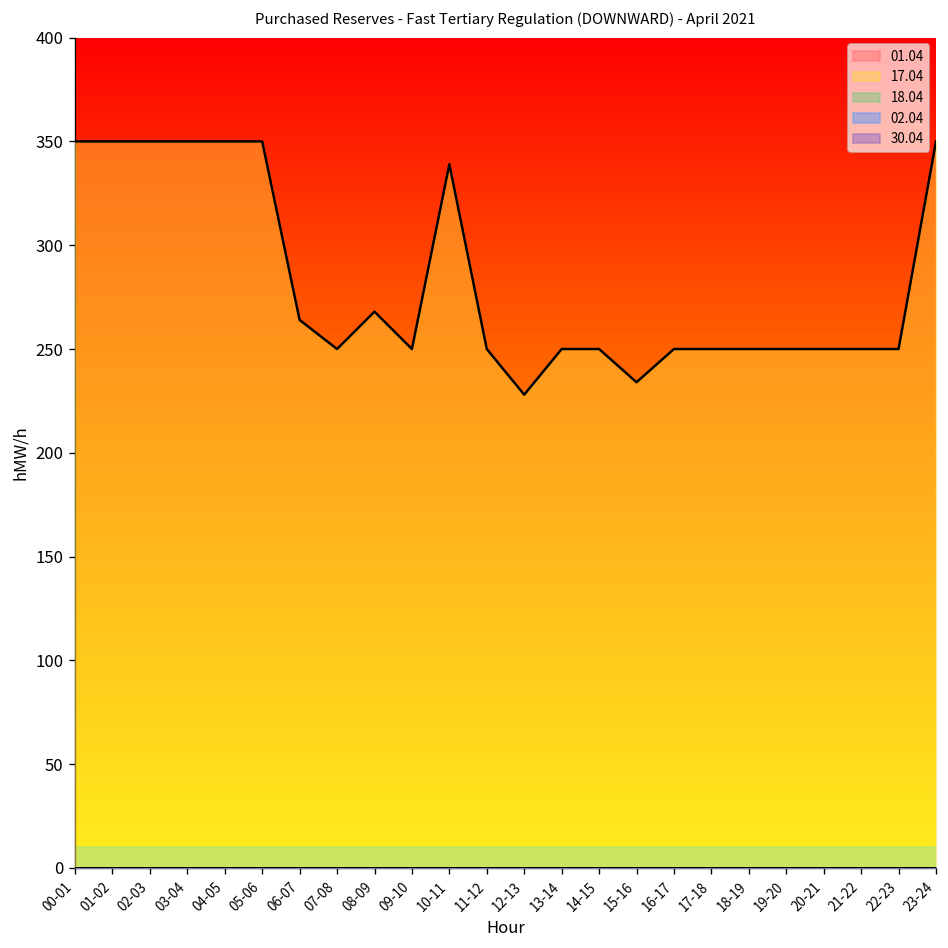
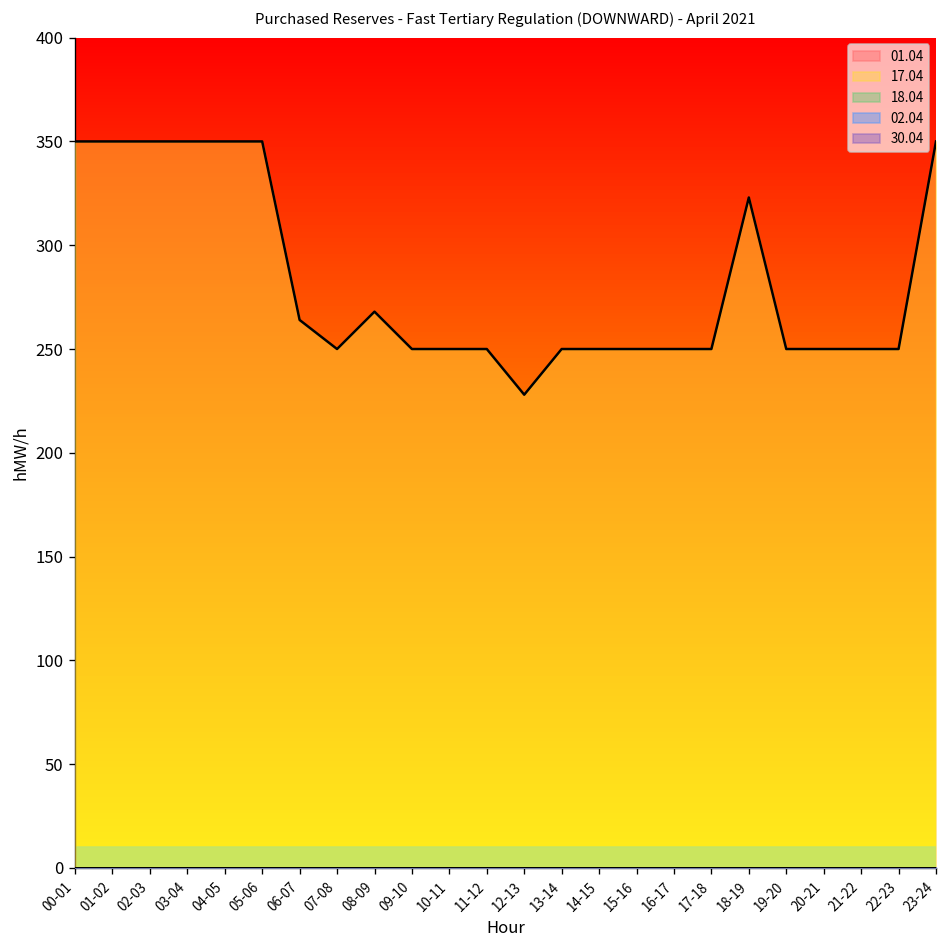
17.04, 10-11: 339 -> 250
17.04, 15-16: 234 -> 250
17.04, 18-19: 250 -> 323
